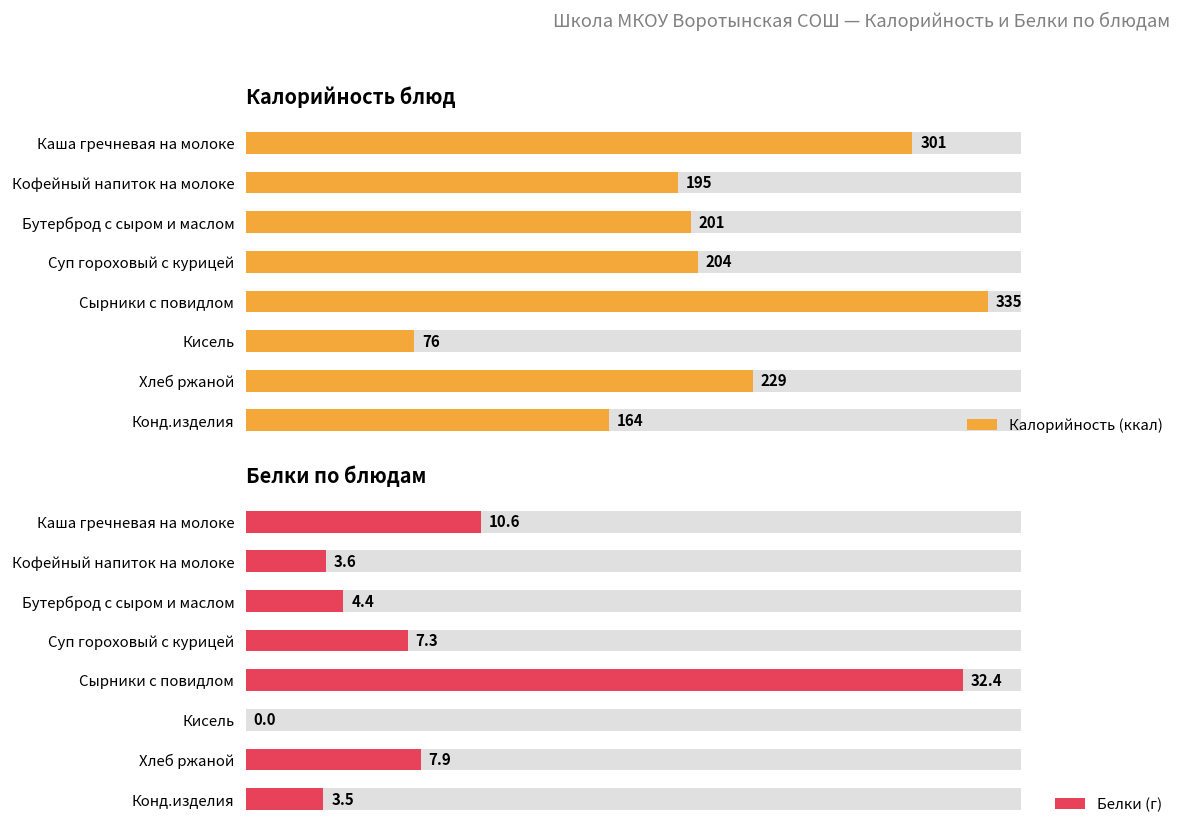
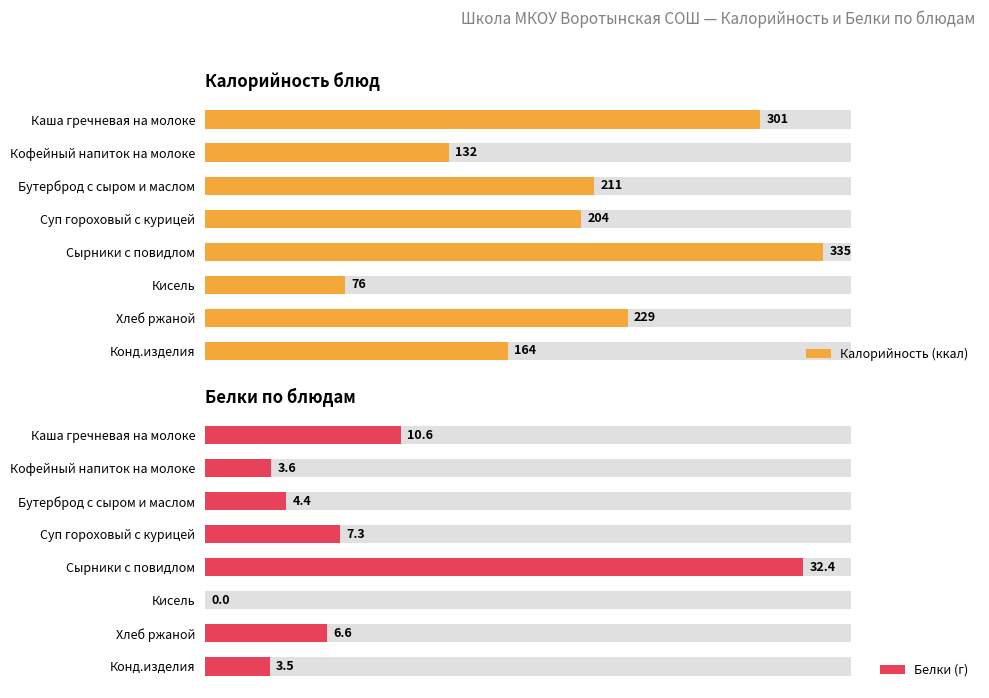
Калорийность блюд, Калорийность (ккал), Кофейный напиток на молоке: 195 -> 132
Калорийность блюд, Калорийность (ккал), Бутерброд с сыром и маслом: 201 -> 211
Белки по блюдам, Белки (г), Хлеб ржаной: 7.9 -> 6.6
